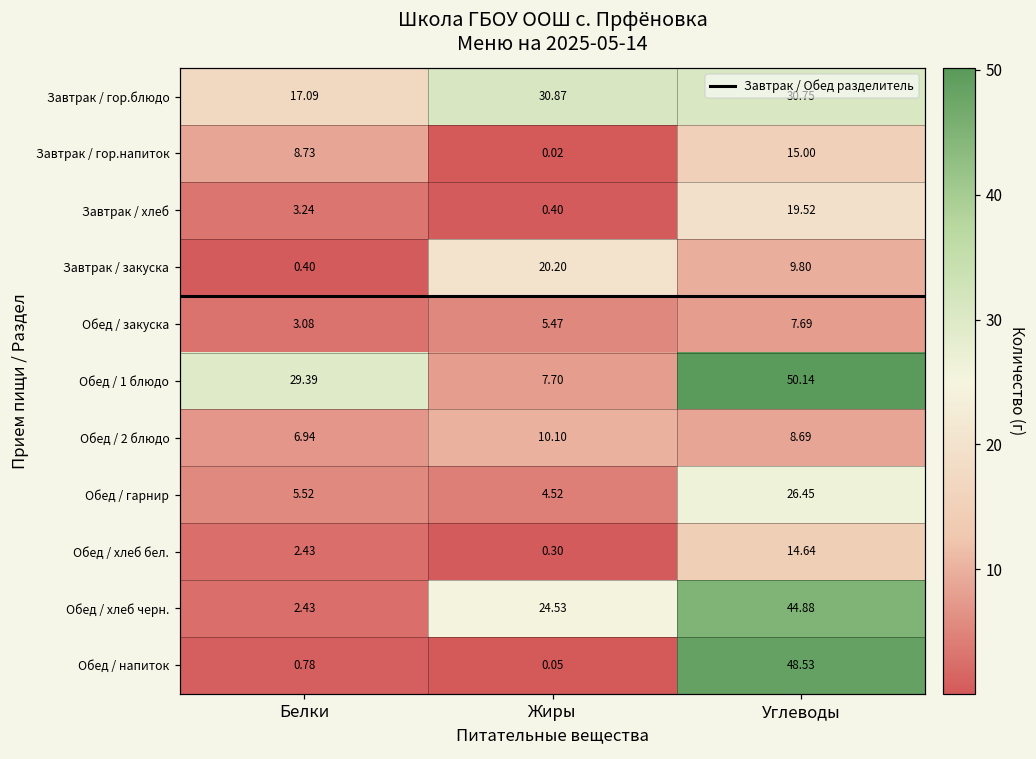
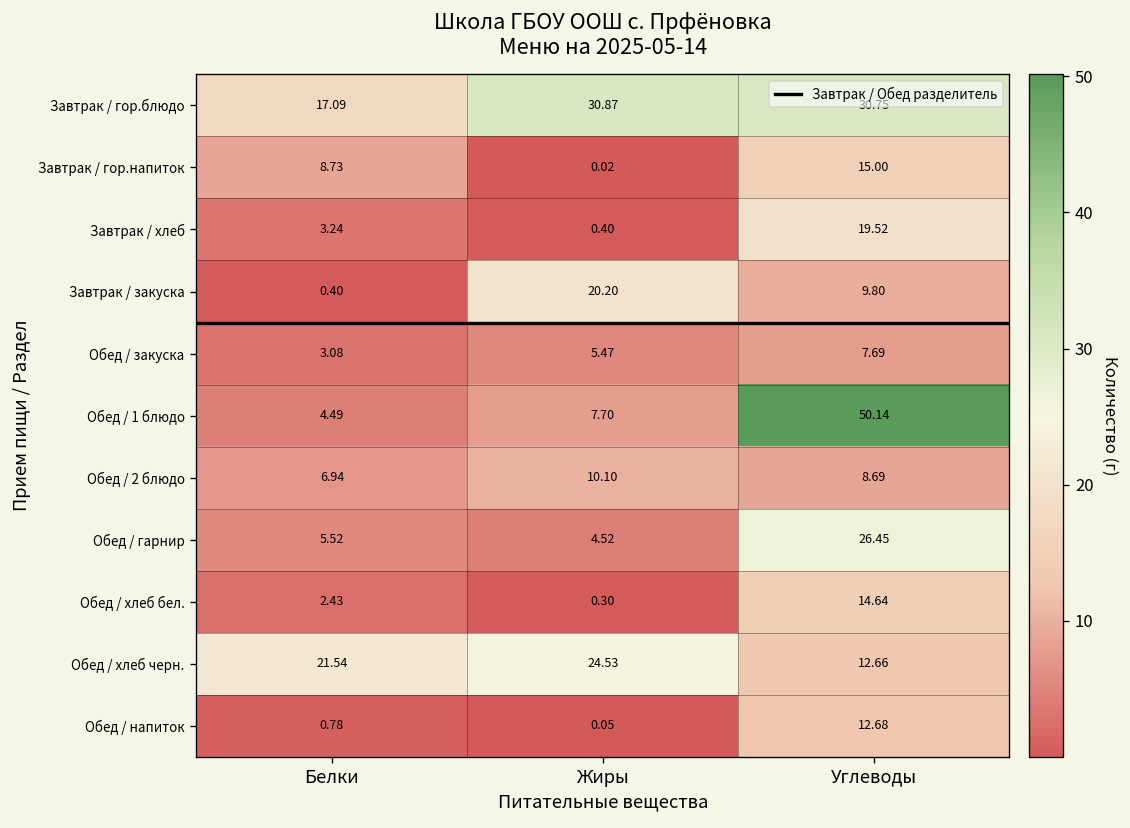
Обед / 1 блюдо, Белки: 29.39 -> 4.49
Обед / хлеб черн., Белки: 2.43 -> 21.54
Обед / хлеб черн., Углеводы: 44.88 -> 12.66
Обед / напиток, Углеводы: 48.53 -> 12.68
